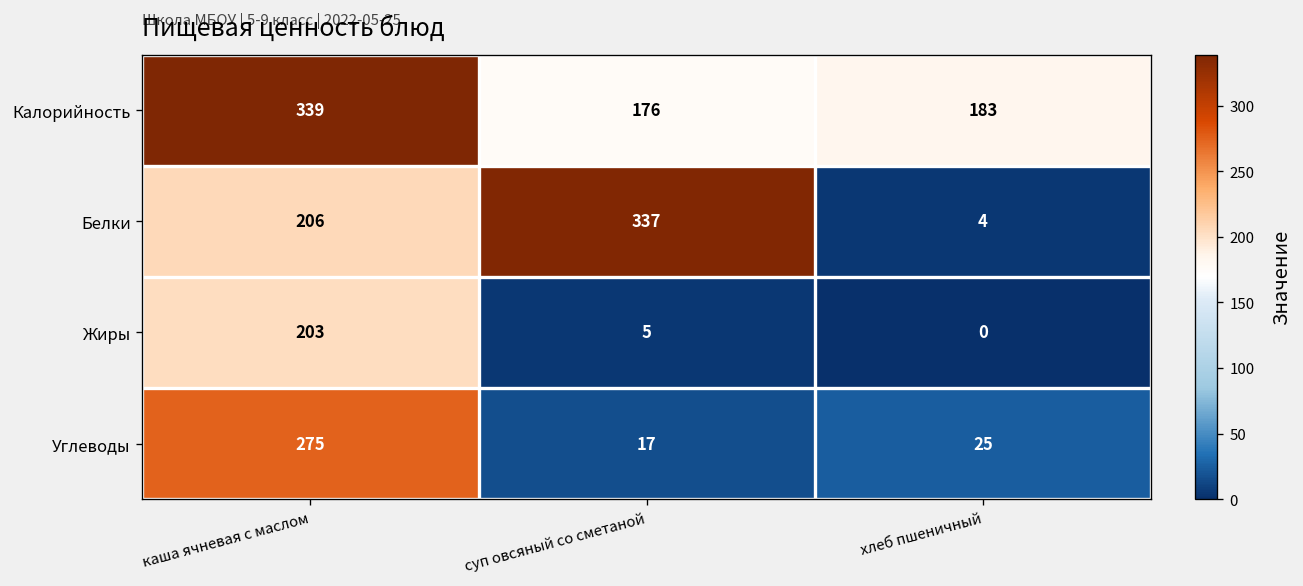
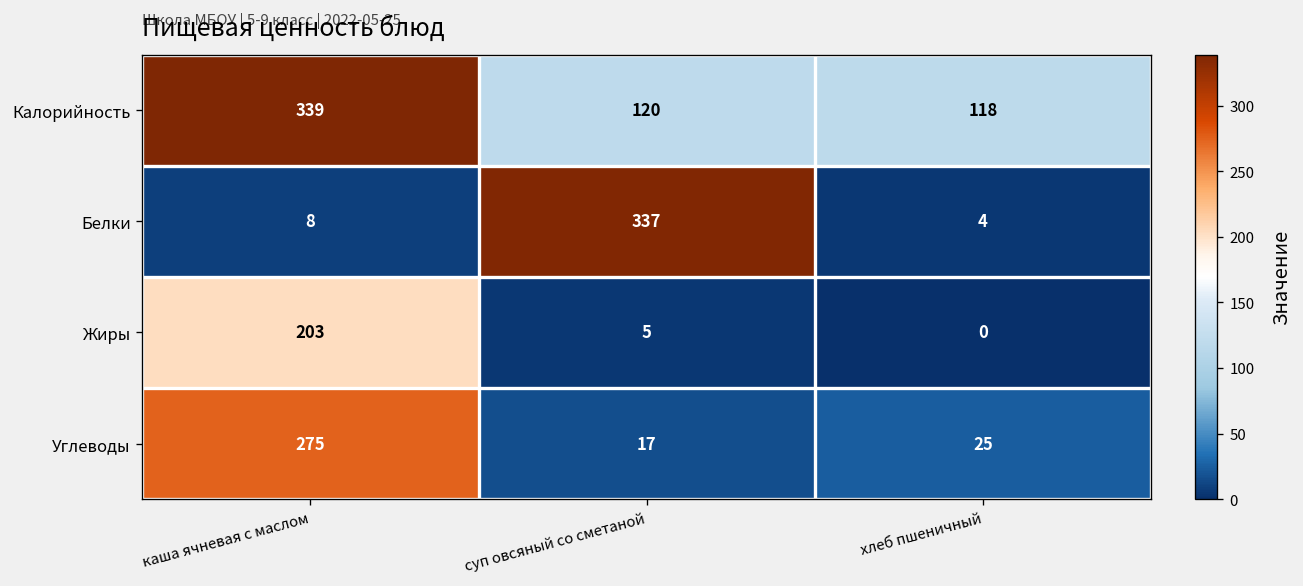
Калорийность, суп овсяный со сметаной: 176 -> 120
Калорийность, хлеб пшеничный: 183 -> 118
Белки, каша ячневая с маслом: 206 -> 8
